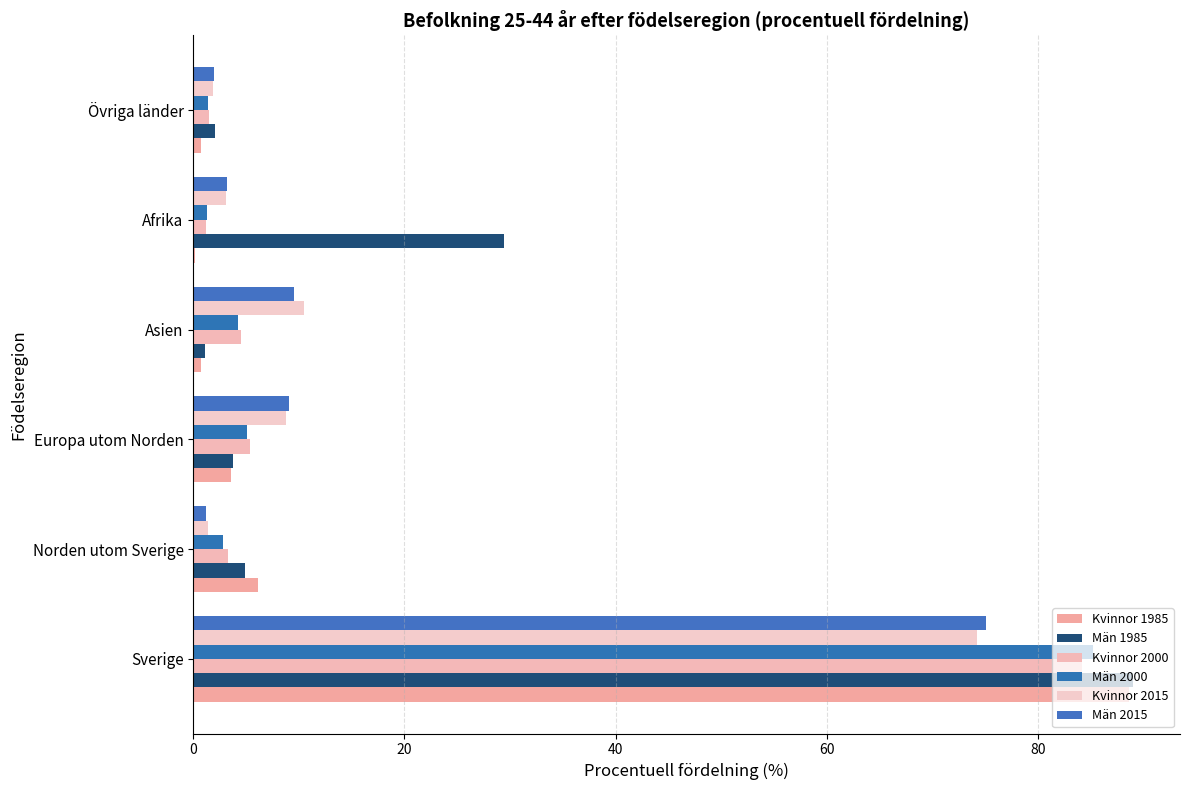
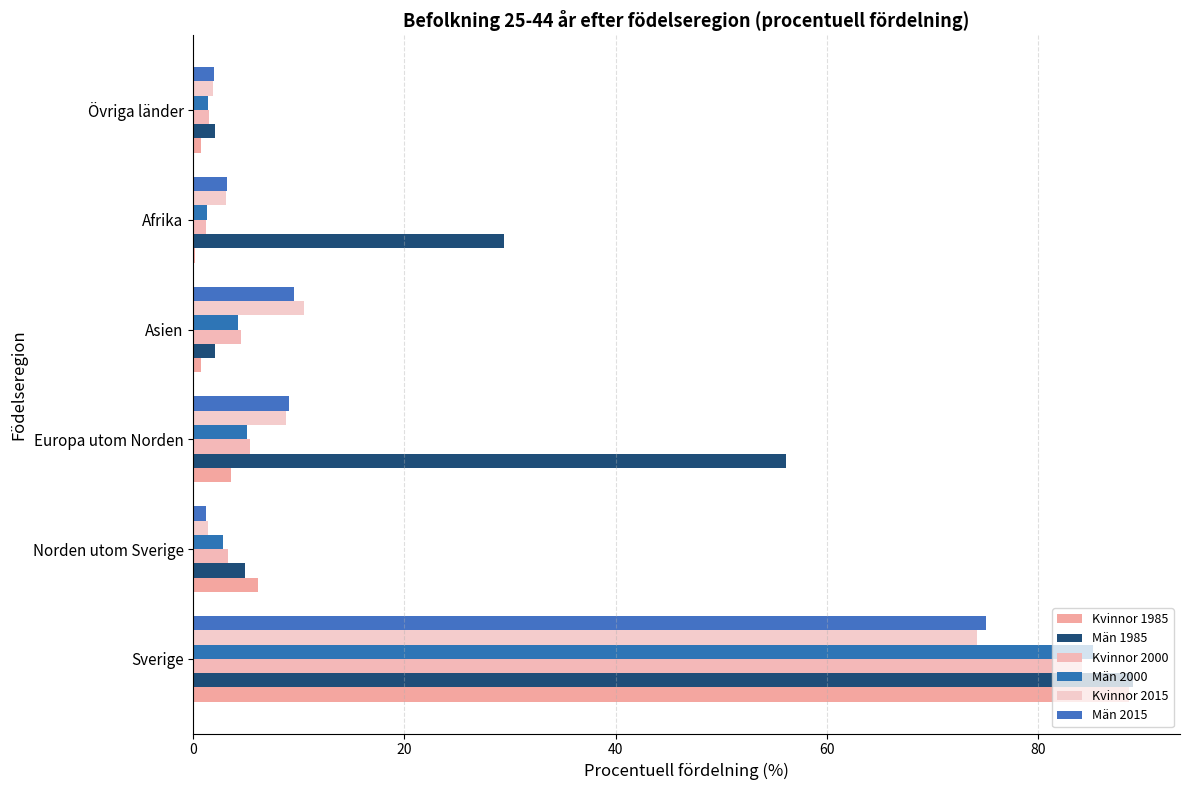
Män 1985, Asien: 1.1 -> 2.1
Män 1985, Europa utom Norden: 3.8 -> 56.1
